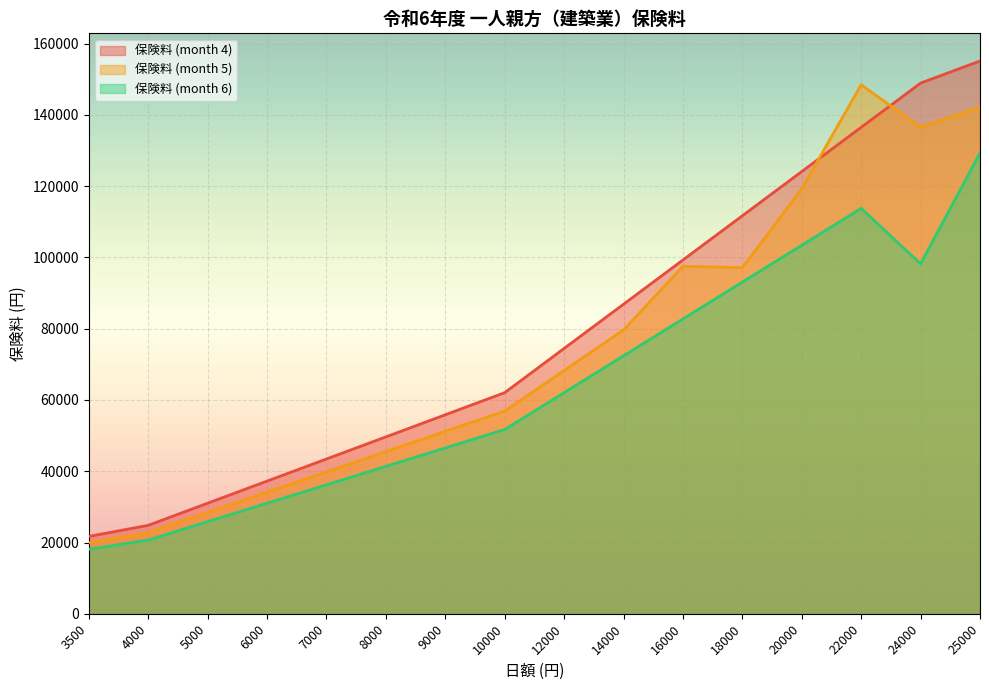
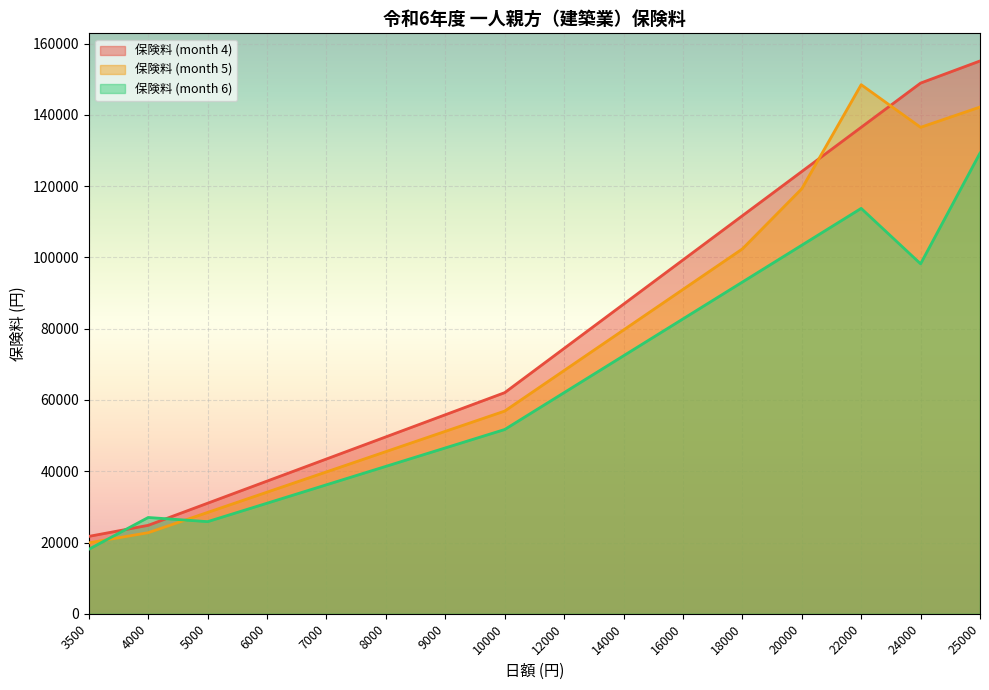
保険料 (month 6), 4000: 21000 -> 27000
保険料 (month 5), 16000: 98000 -> 91000
保険料 (month 5), 18000: 97000 -> 102000
